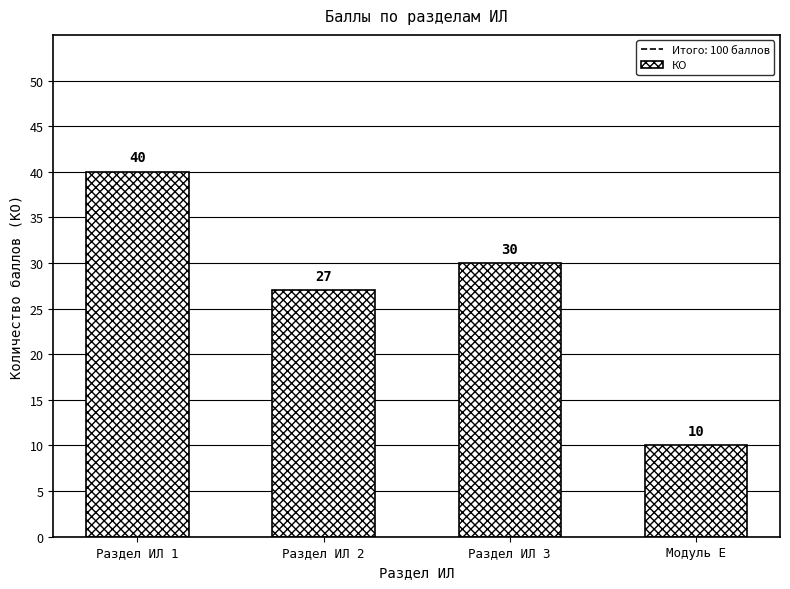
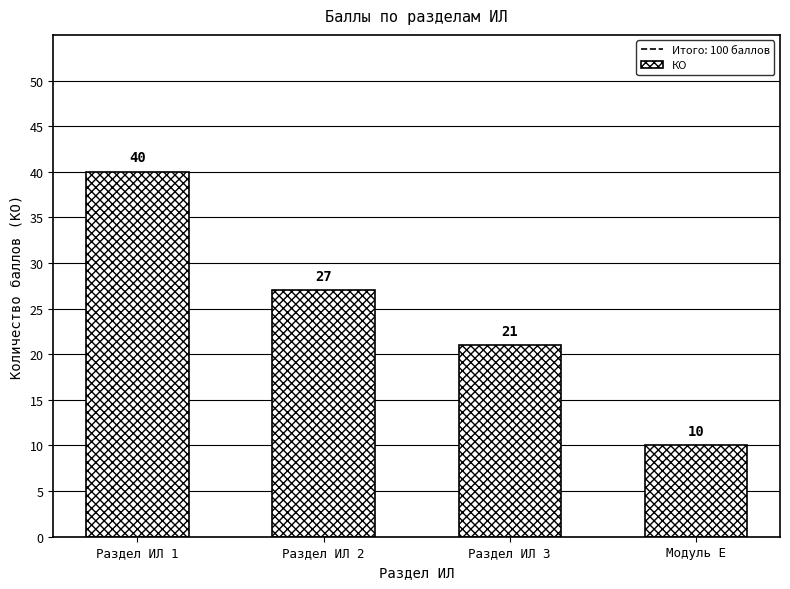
Раздел ИЛ 3: 30 -> 21
